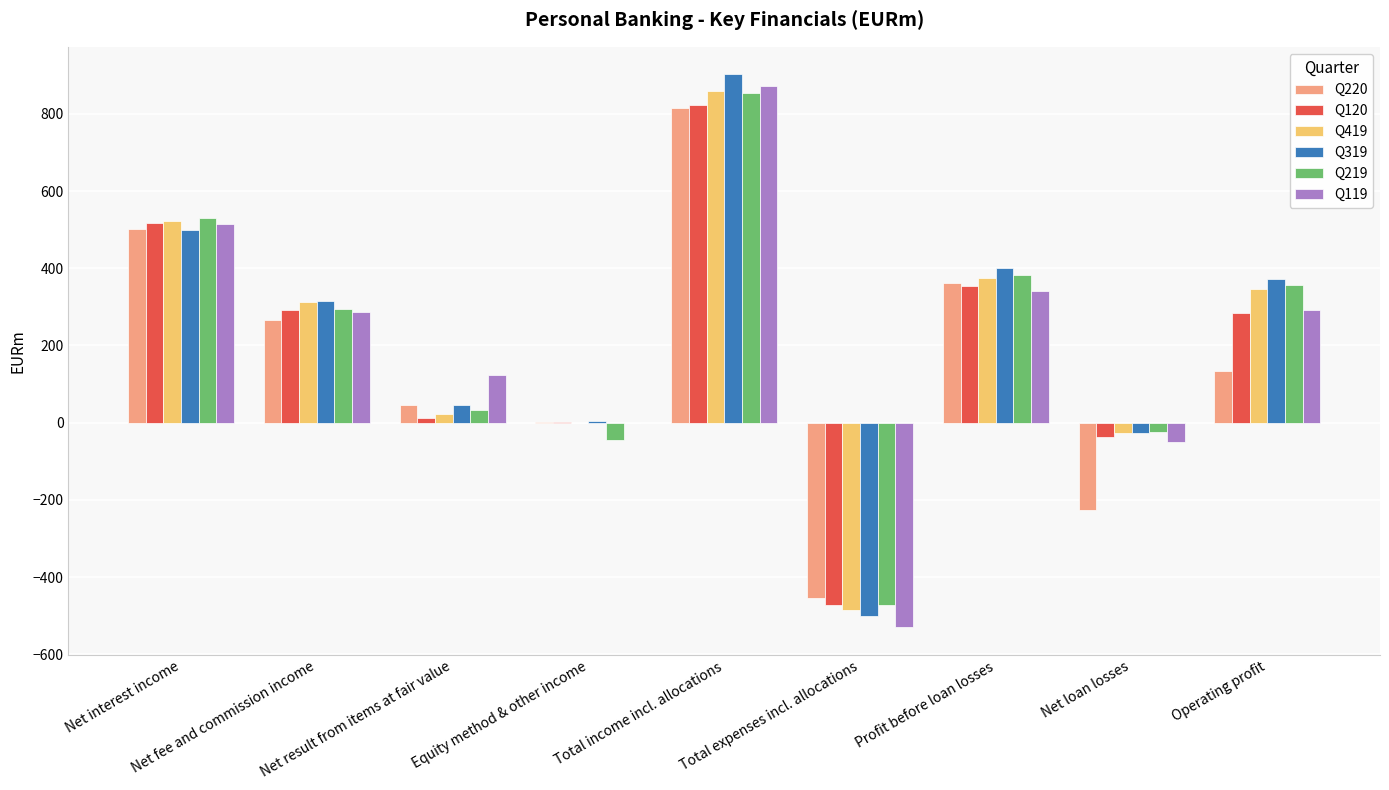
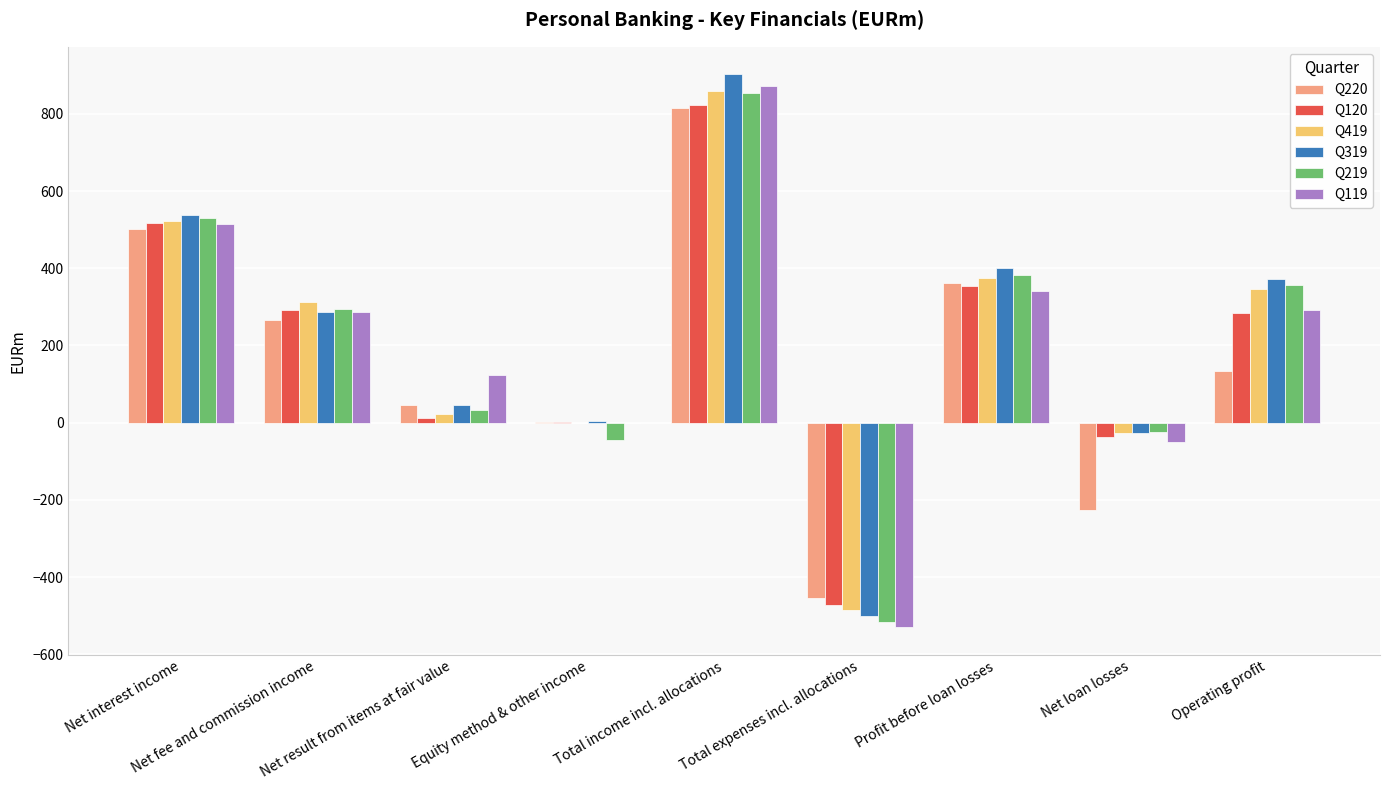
Q319, Net interest income: 500 -> 540
Q319, Net fee and commission income: 310 -> 290
Q219, Total expenses incl. allocations: -470 -> -520
